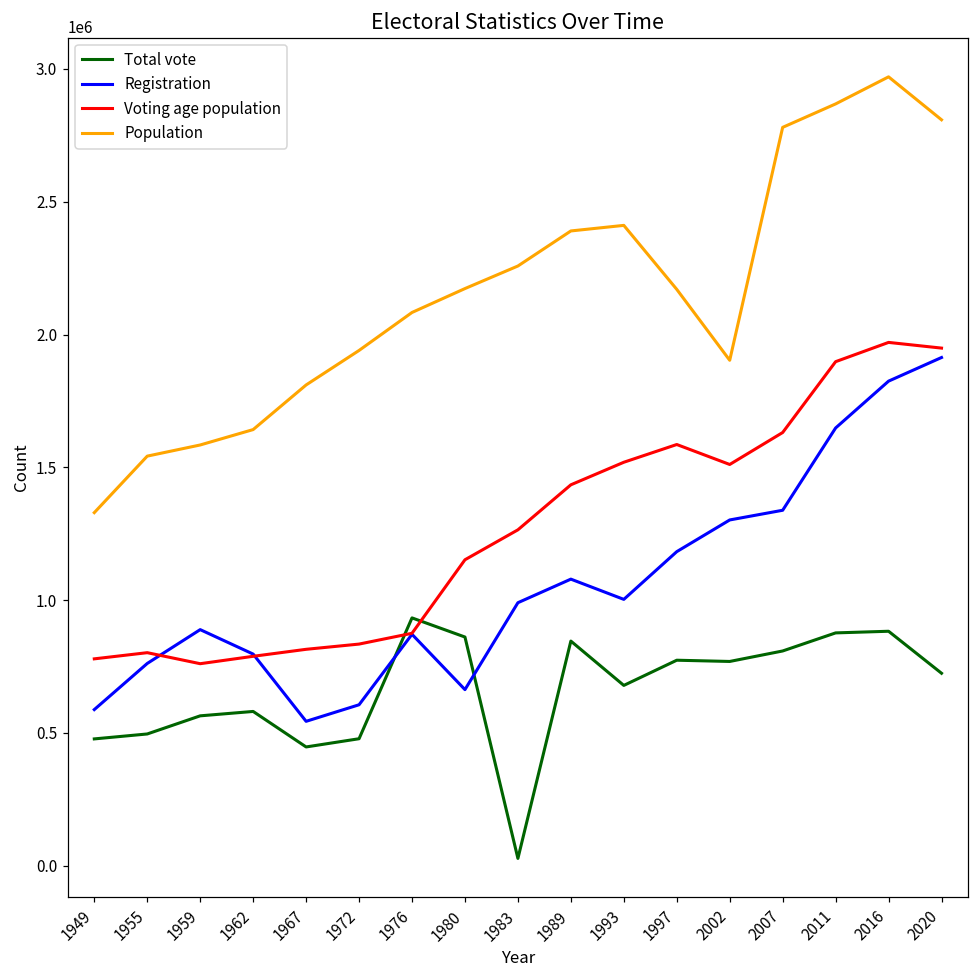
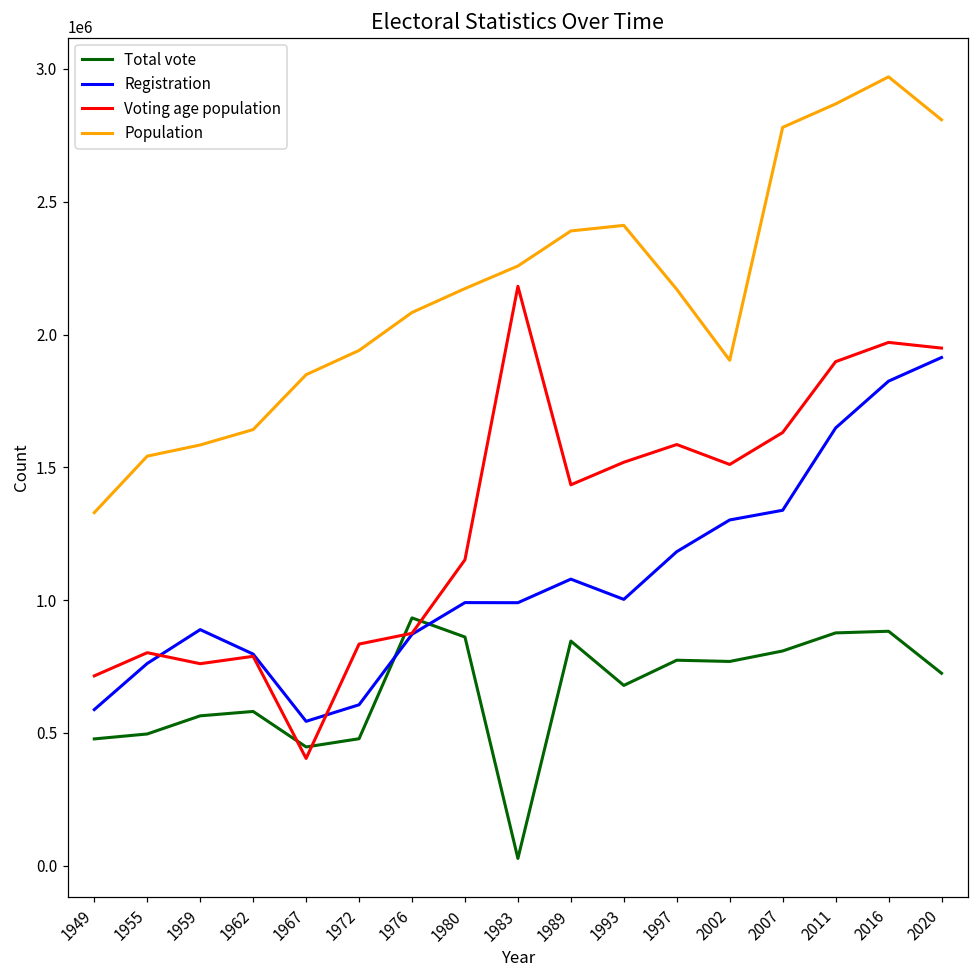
Voting age population, 1949: 780000 -> 710000
Voting age population, 1967: 810000 -> 400000
Population, 1967: 1810000 -> 1850000
Registration, 1980: 660000 -> 990000
Voting age population, 1983: 1260000 -> 2180000
